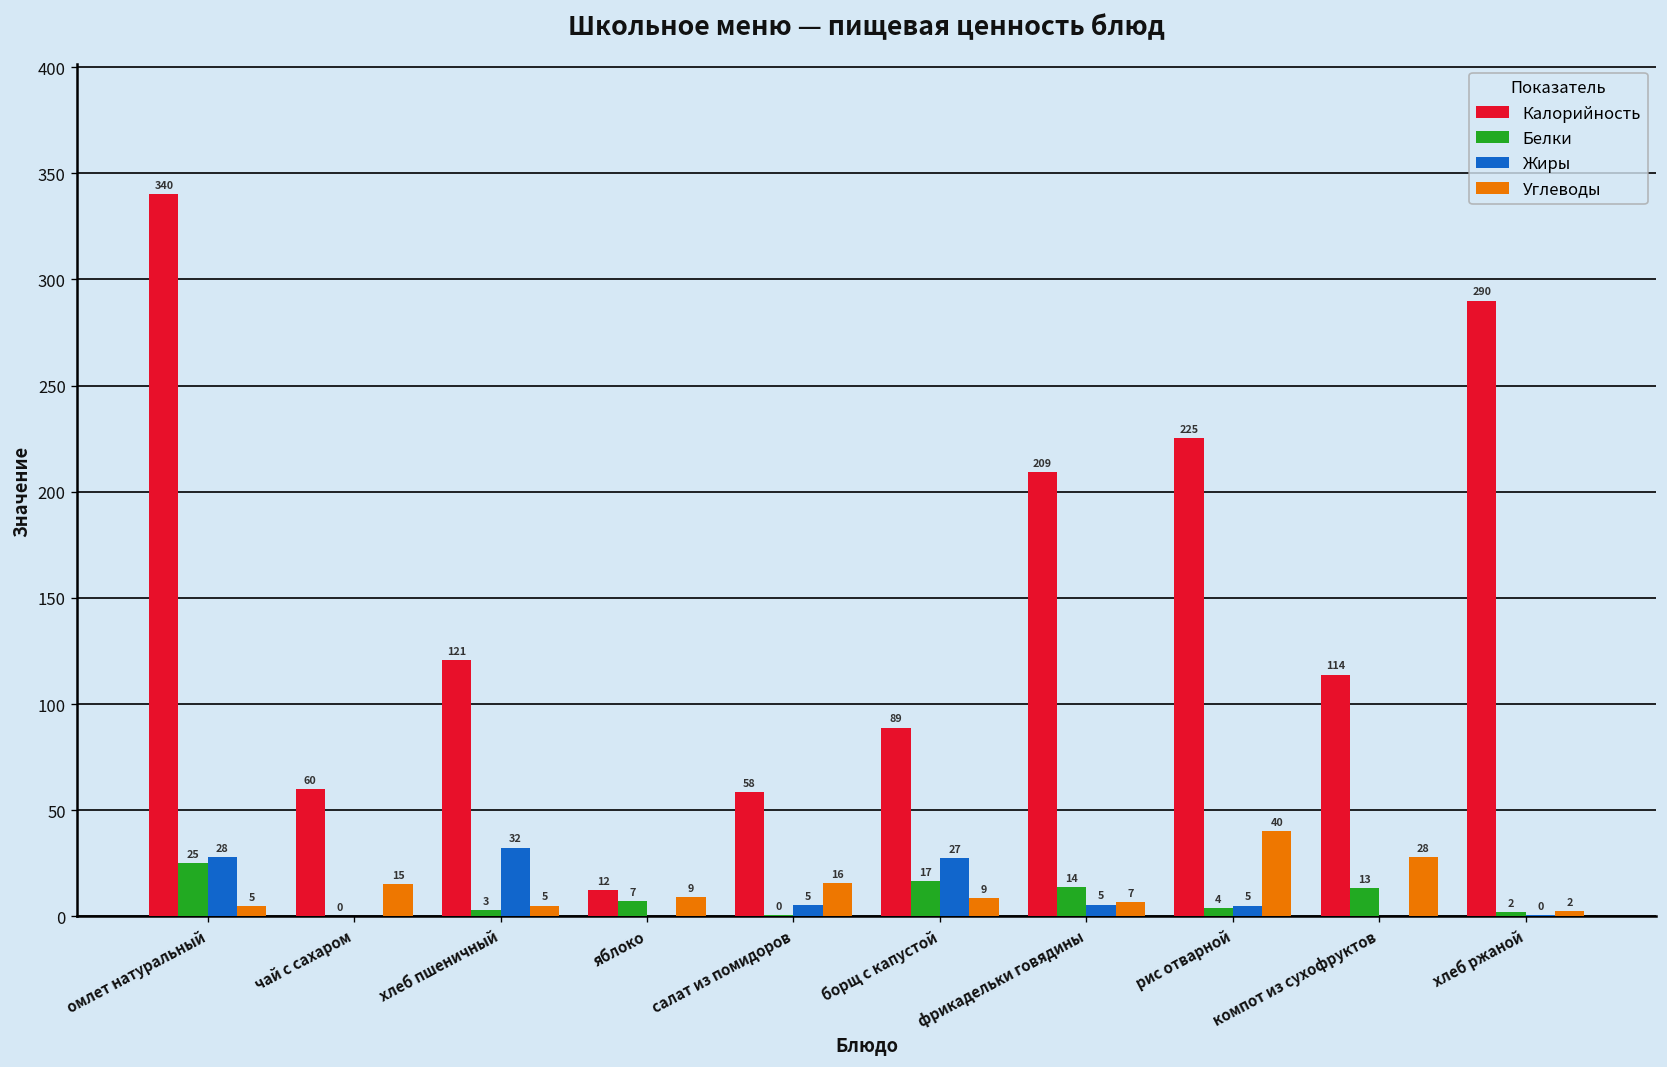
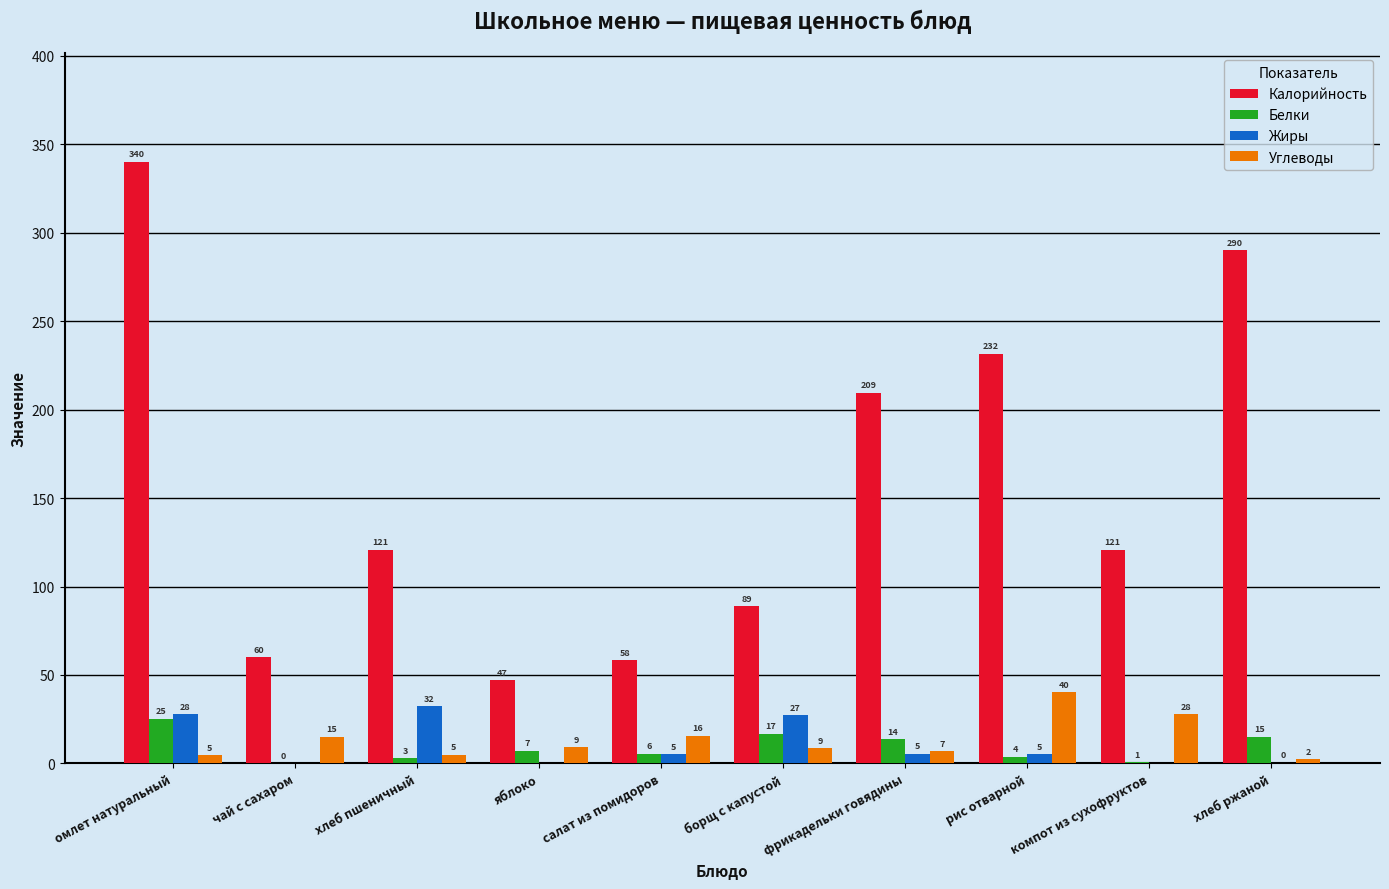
Калорийность, яблоко: 12 -> 47
Белки, салат из помидоров: 0 -> 6
Калорийность, рис отварной: 225 -> 232
Калорийность, компот из сухофруктов: 114 -> 121
Белки, компот из сухофруктов: 13 -> 1
Белки, хлеб ржаной: 2 -> 15
